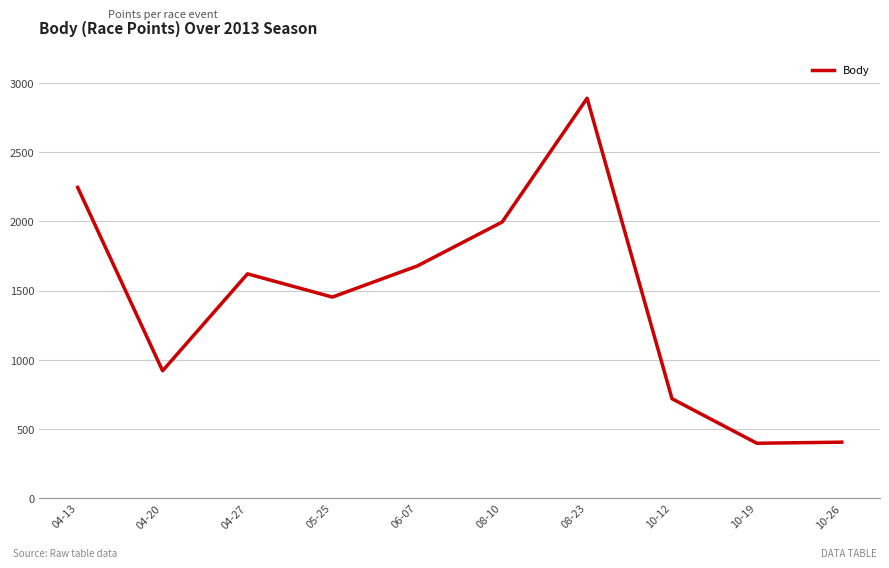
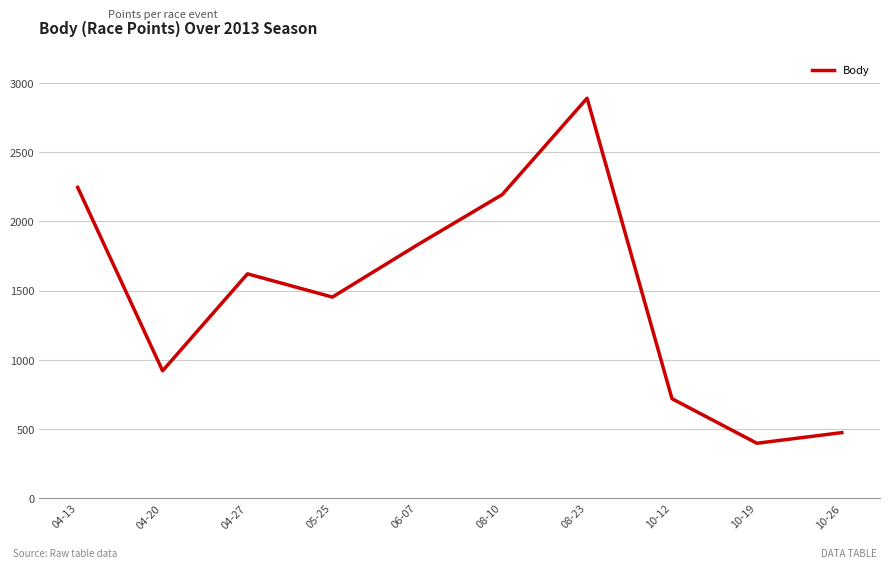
06-07: 1680 -> 1830
08-10: 2000 -> 2190
10-26: 400 -> 470
